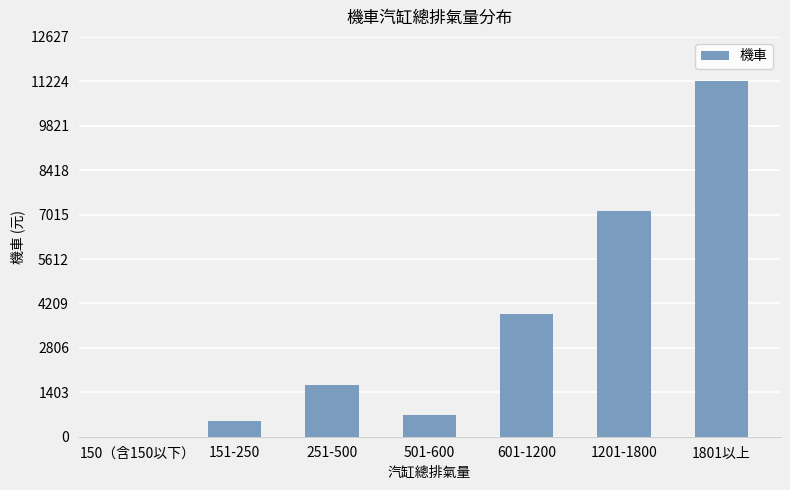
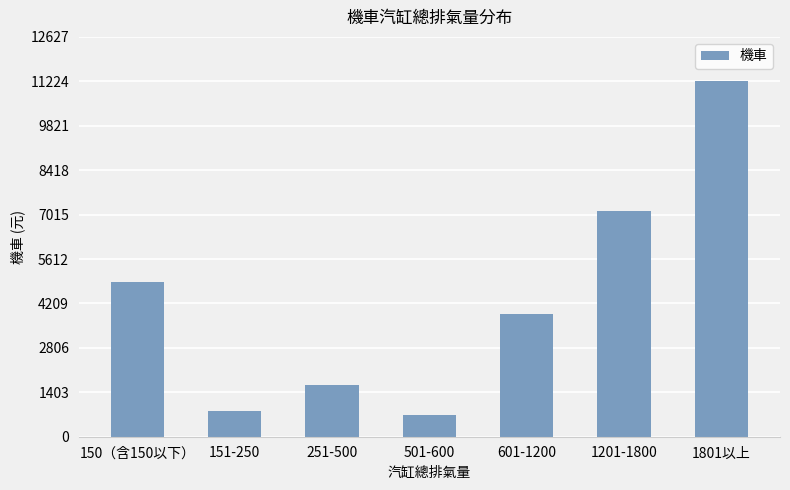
150（含150以下）: 0 -> 4900
151-250: 500 -> 800
